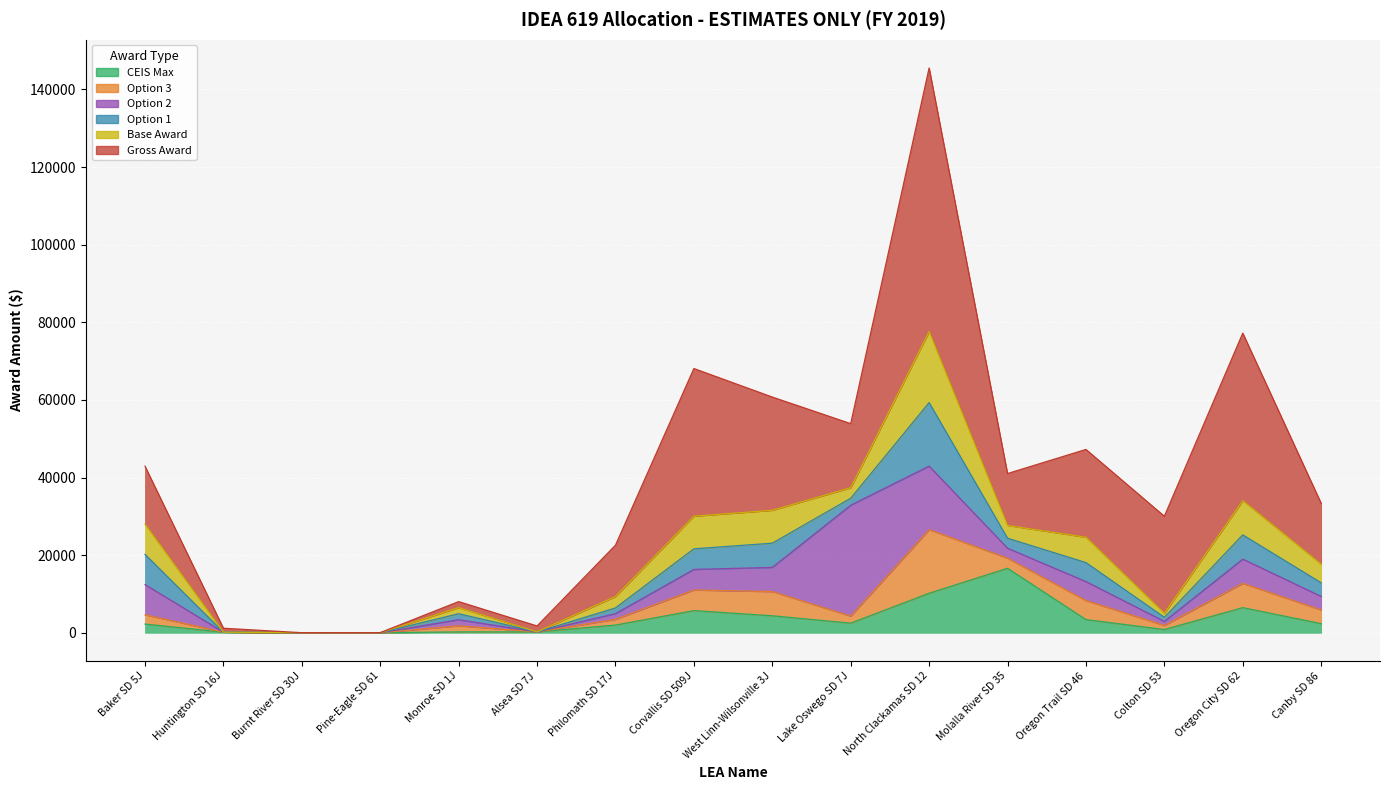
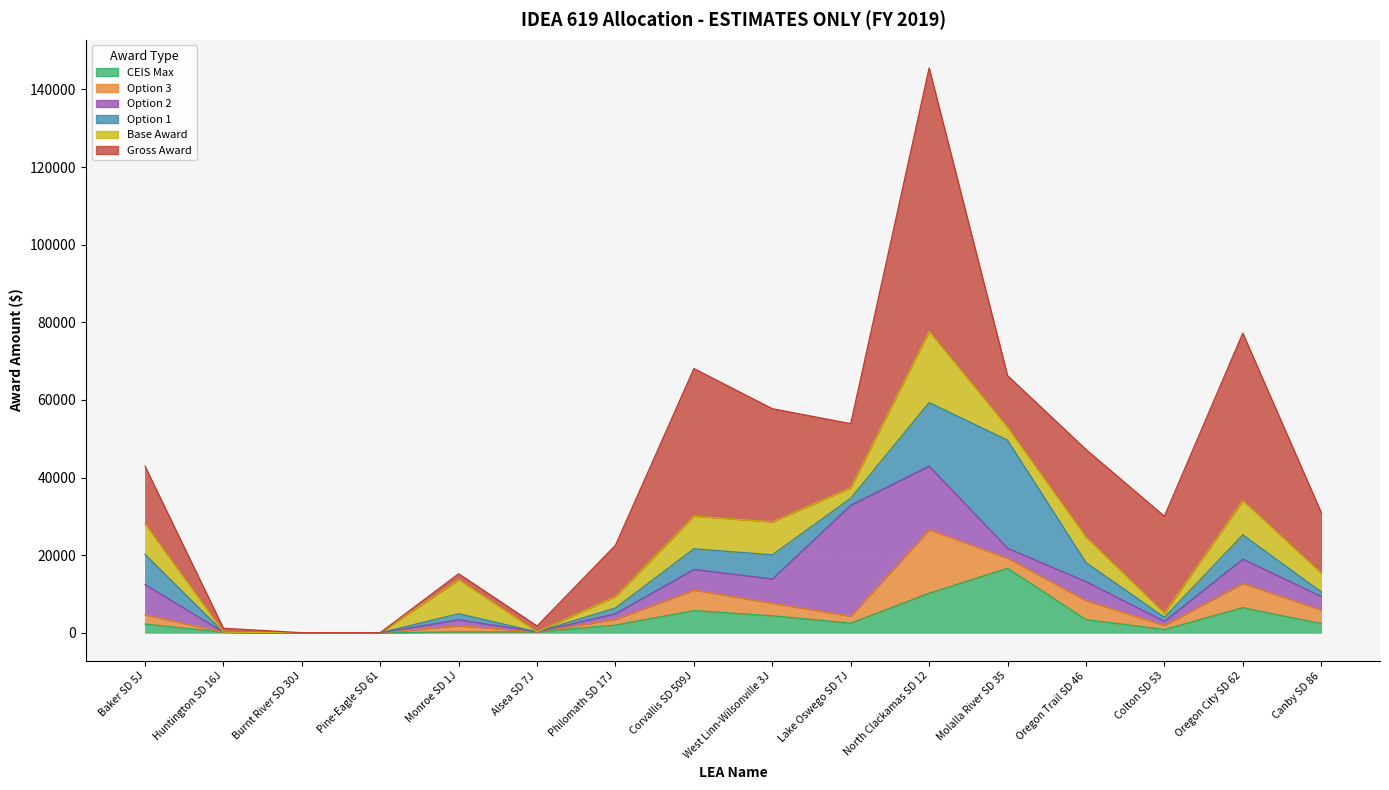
Base Award, Monroe SD 1J: 2000 -> 9000
Option 3, West Linn-Wilsonville 3J: 6000 -> 3000
Option 1, Molalla River SD 35: 3000 -> 28000
Option 1, Canby SD 86: 4000 -> 1000
